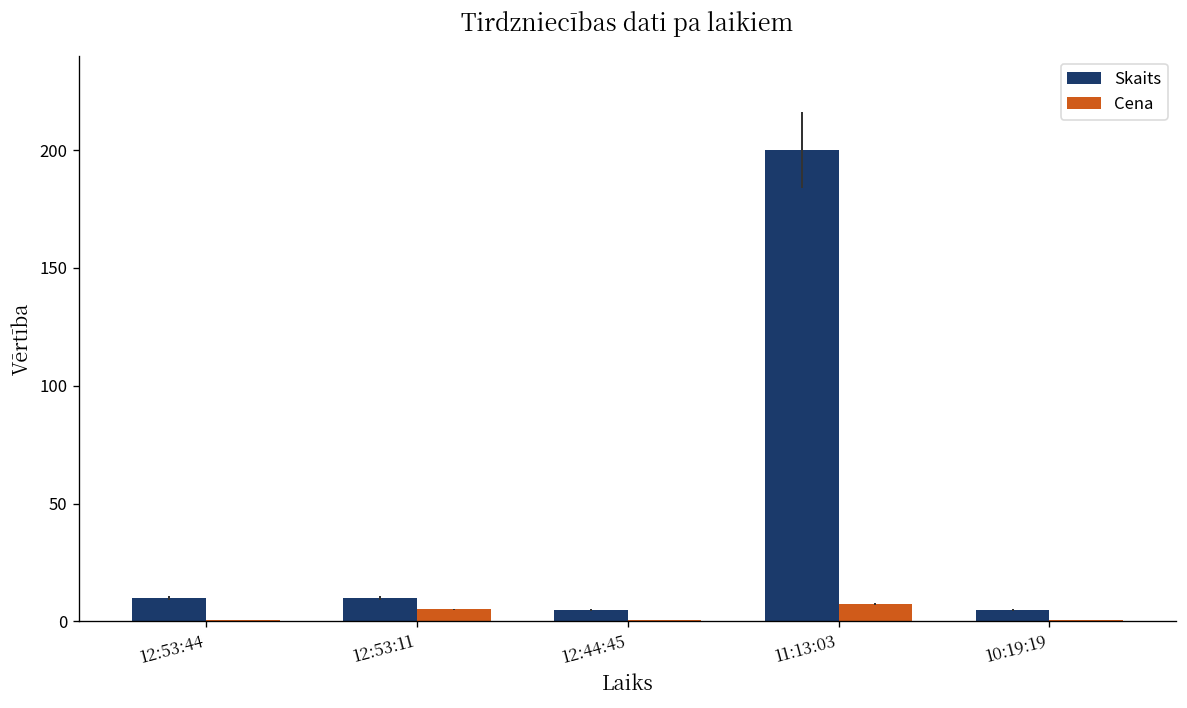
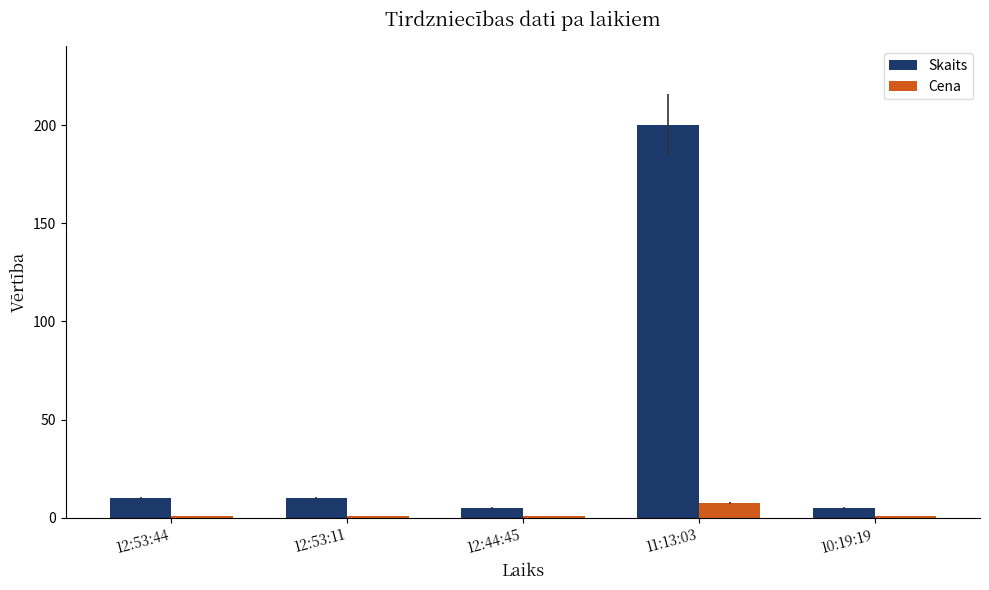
Cena, 12:53:11: 5 -> 1
